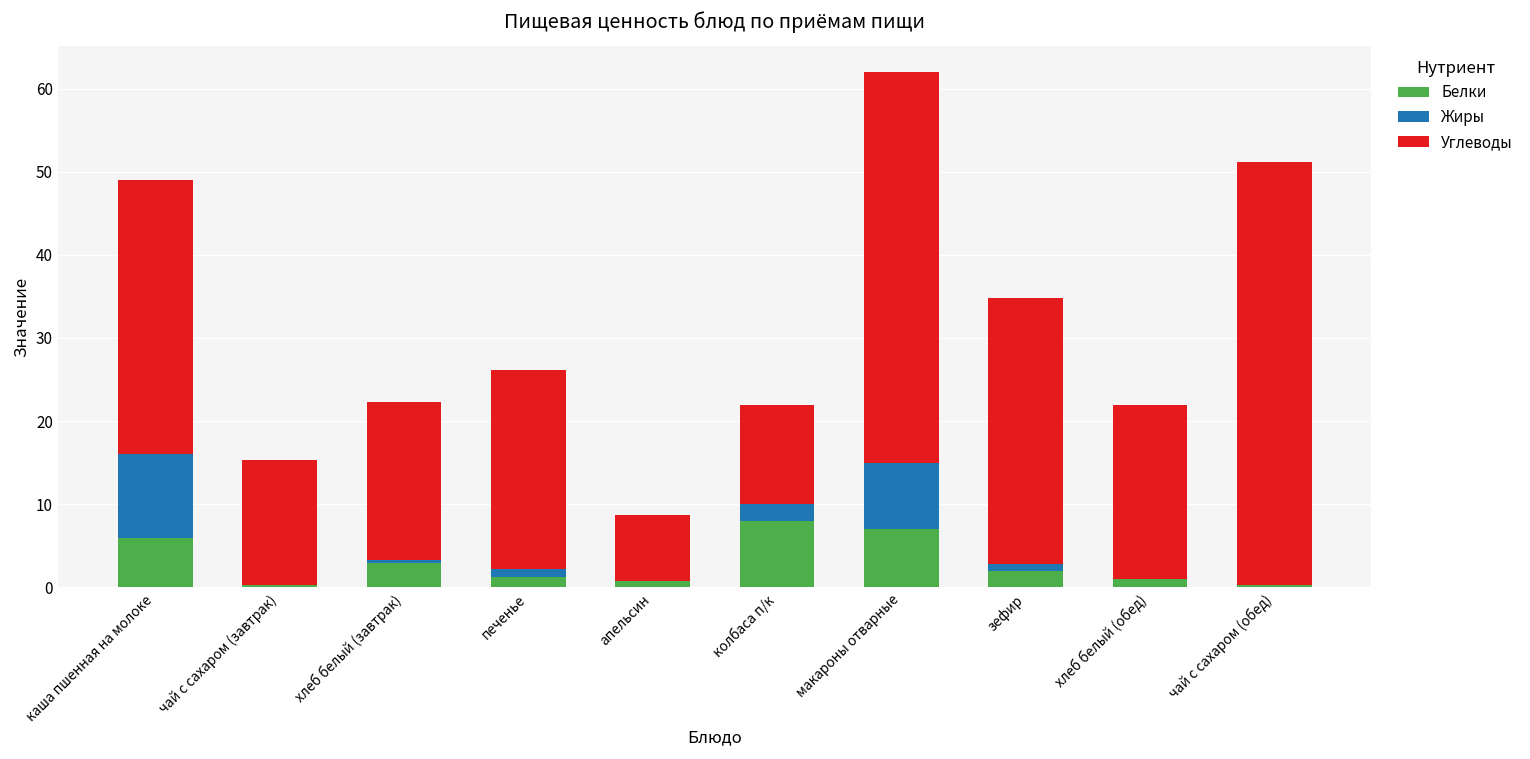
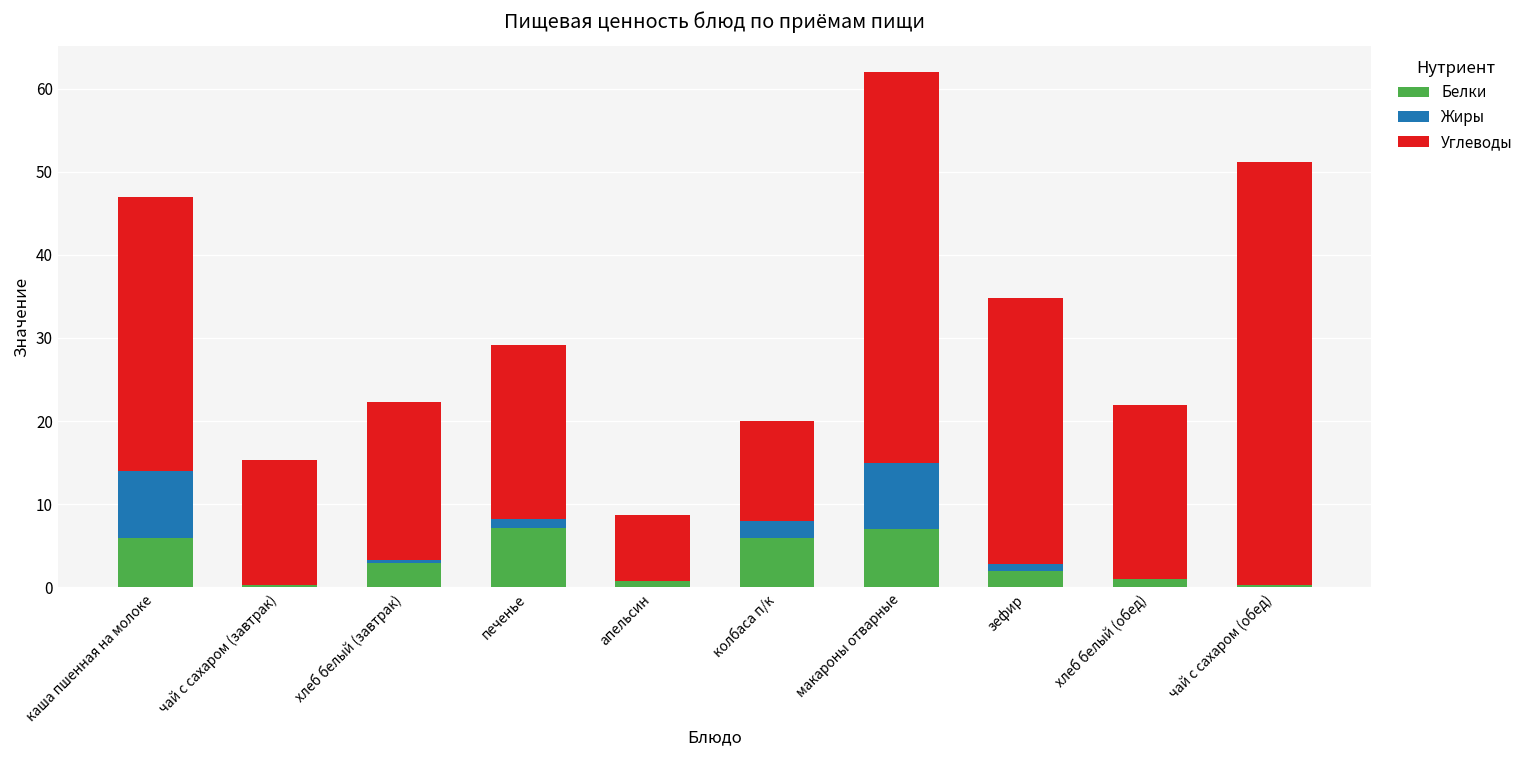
Жиры, каша пшенная на молоке: 10 -> 8
Белки, печенье: 1 -> 7
Углеводы, печенье: 24 -> 21
Белки, колбаса п/к: 8 -> 6
